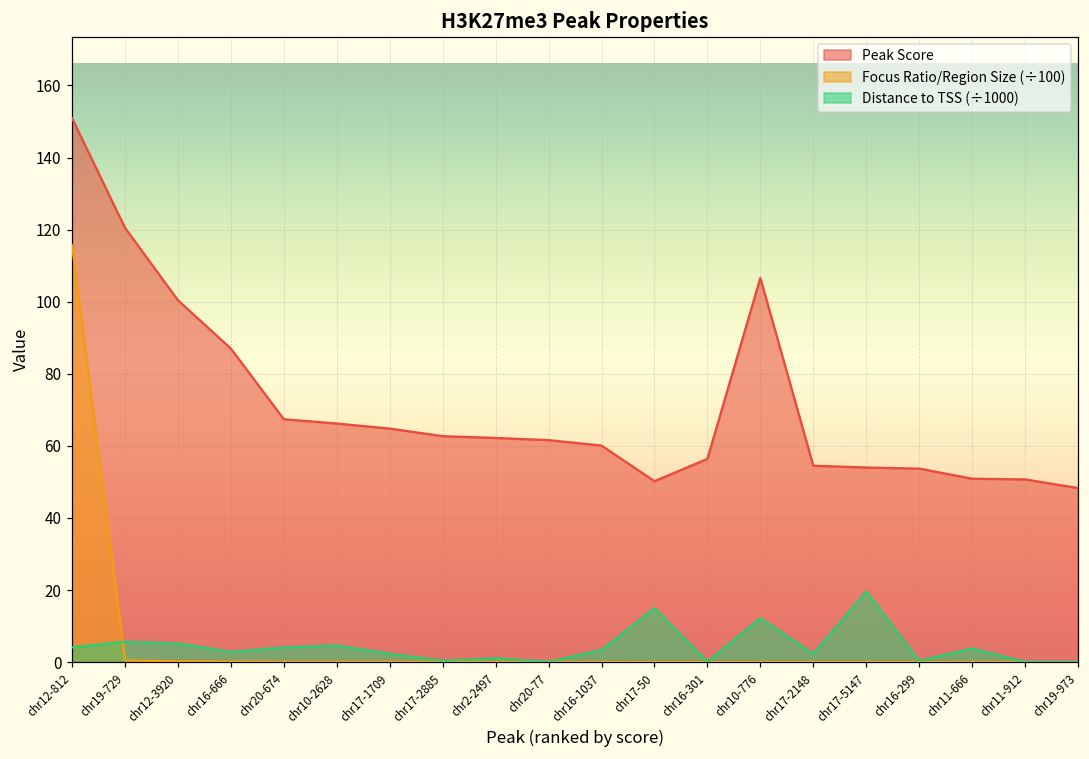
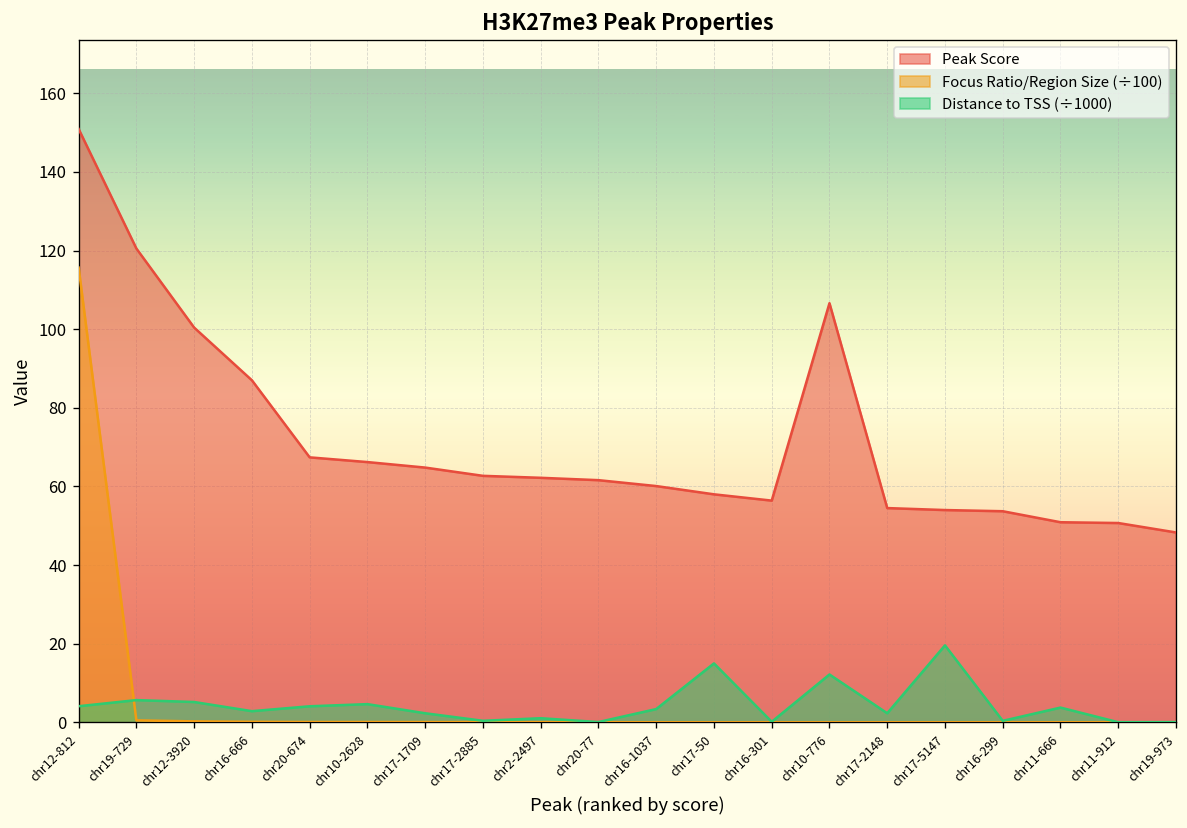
Peak Score, chr17-50: 50 -> 58
